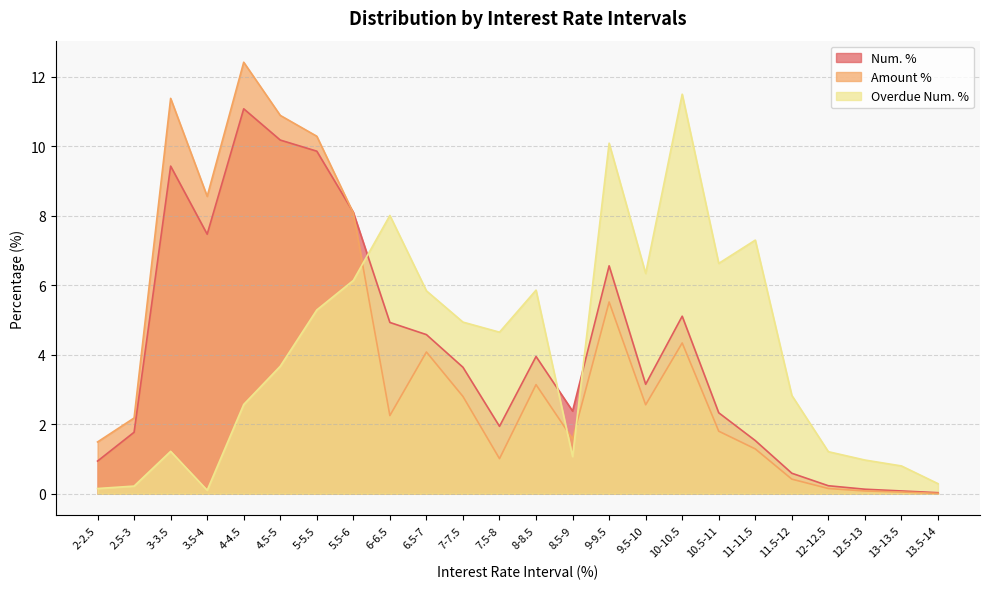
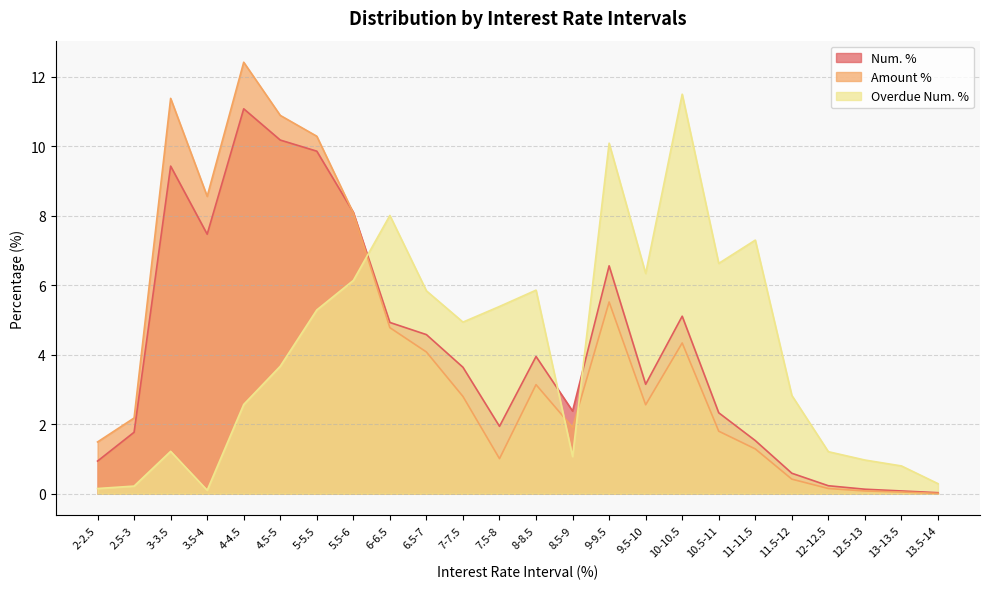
Amount %, 6-6.5: 2.3 -> 4.8
Overdue Num. %, 7.5-8: 4.7 -> 5.4
Amount %, 8.5-9: 1.6 -> 1.9
